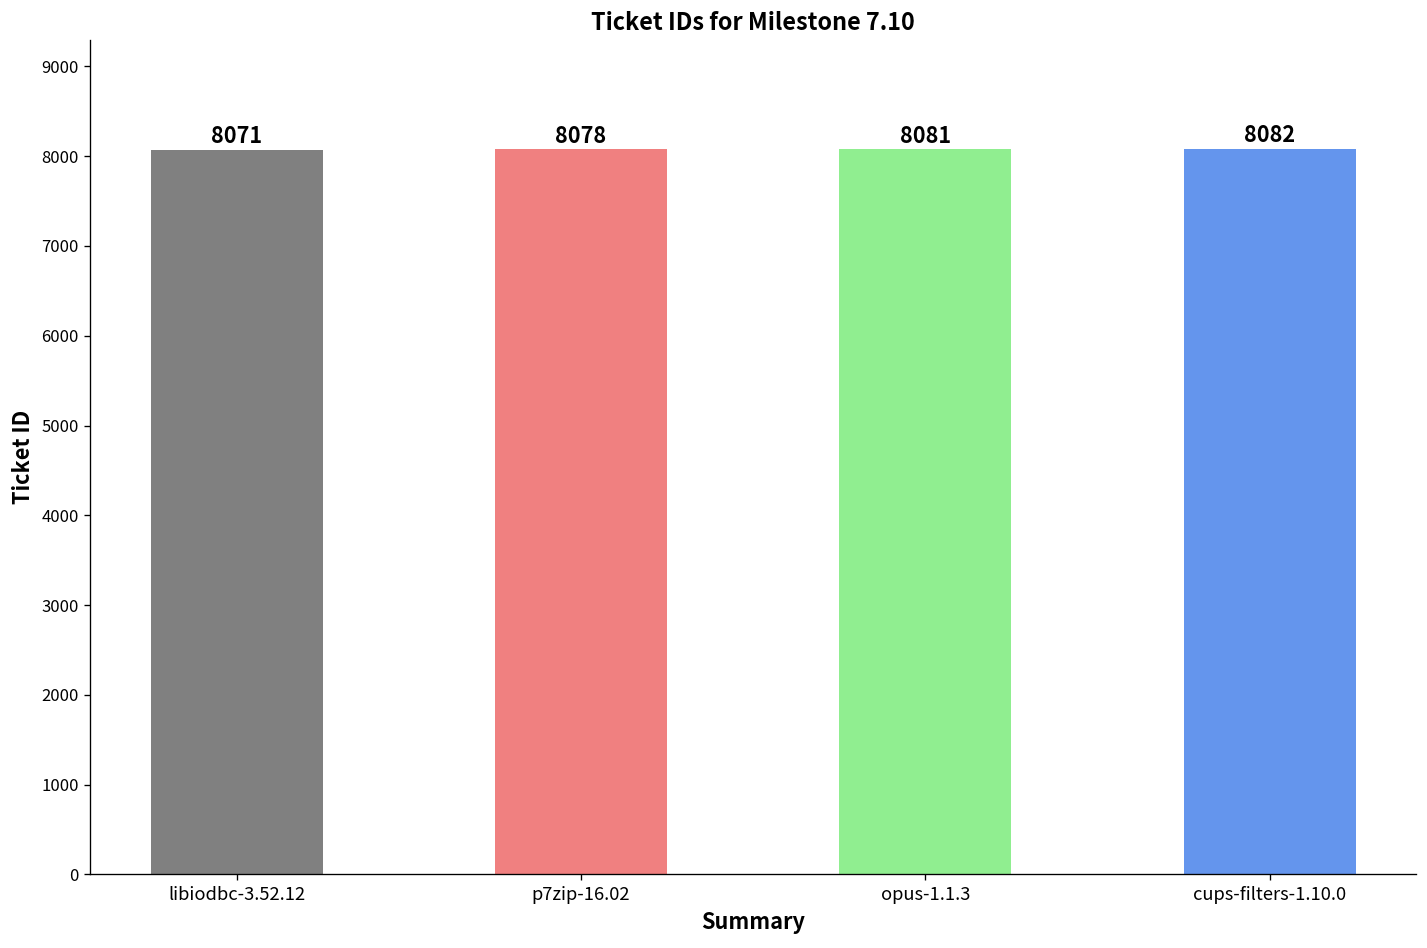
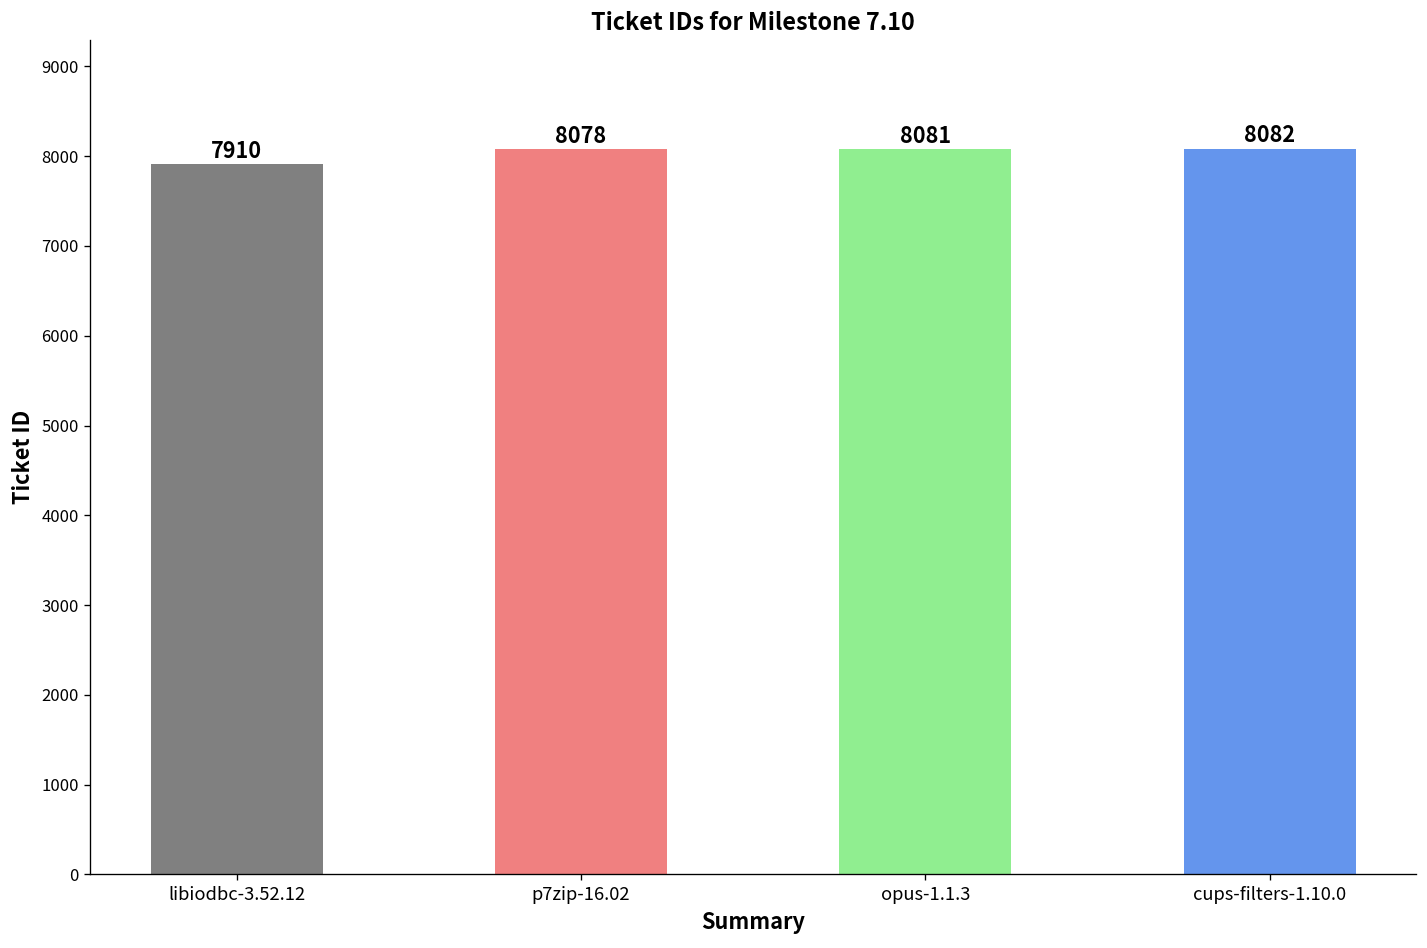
libiodbc-3.52.12: 8071 -> 7910
